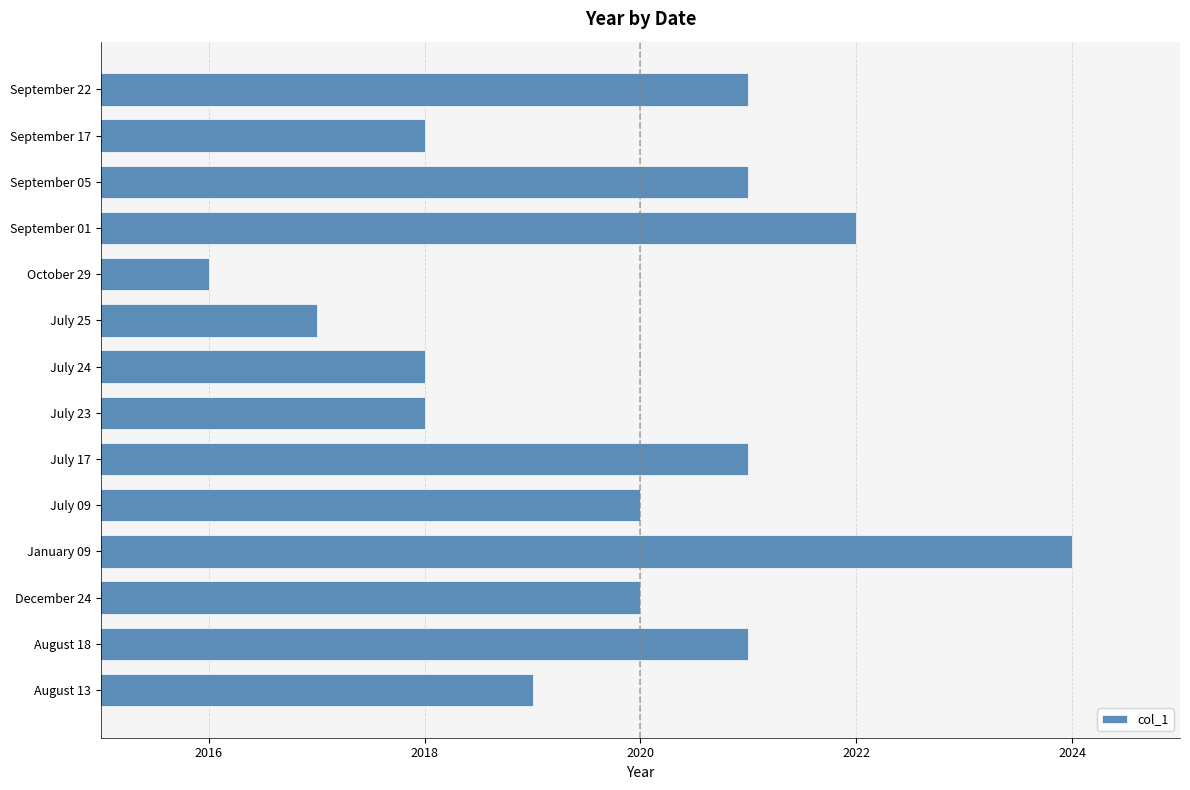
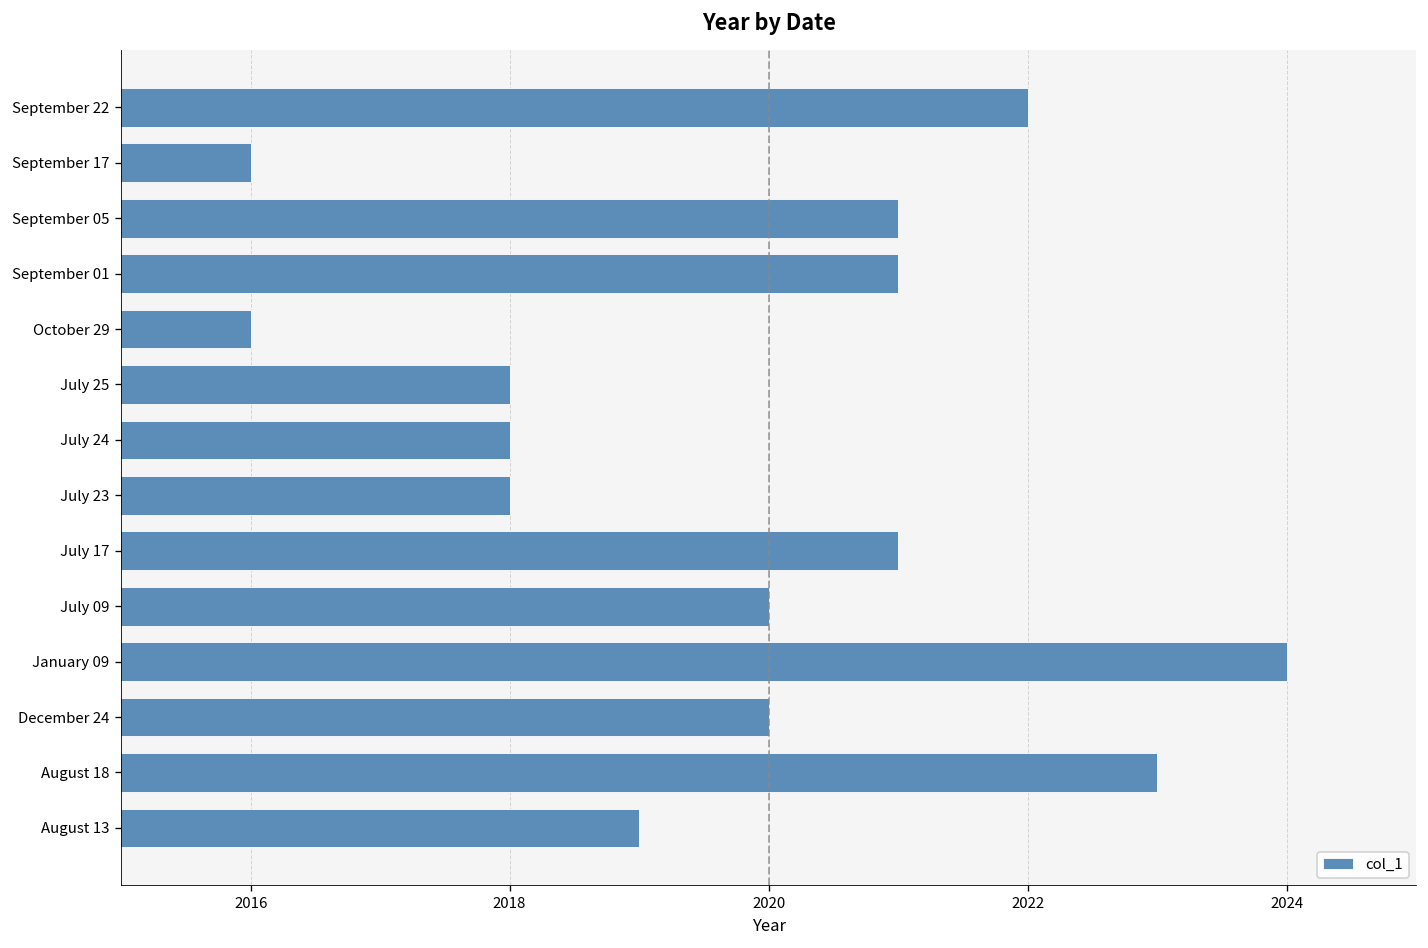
September 22: 2021 -> 2022
September 17: 2018 -> 2016
September 01: 2022 -> 2021
July 25: 2017 -> 2018
August 18: 2021 -> 2023
